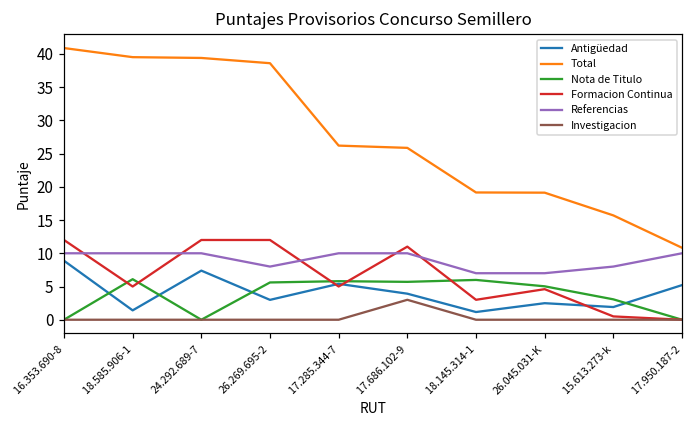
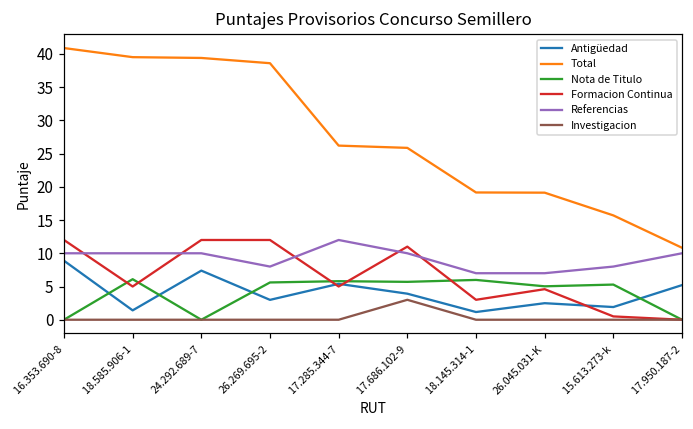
Referencias, 17.285.344-7: 10 -> 12
Nota de Titulo, 15.613.273-k: 3 -> 5
